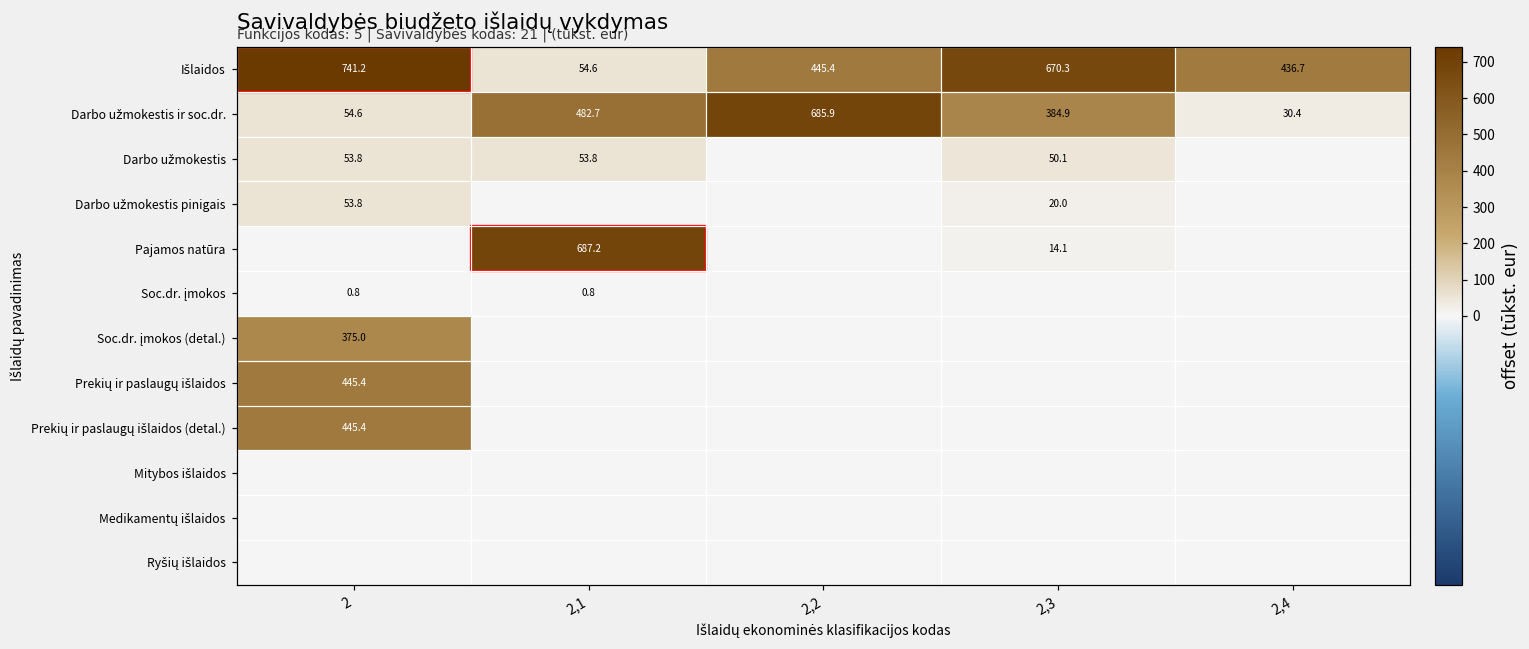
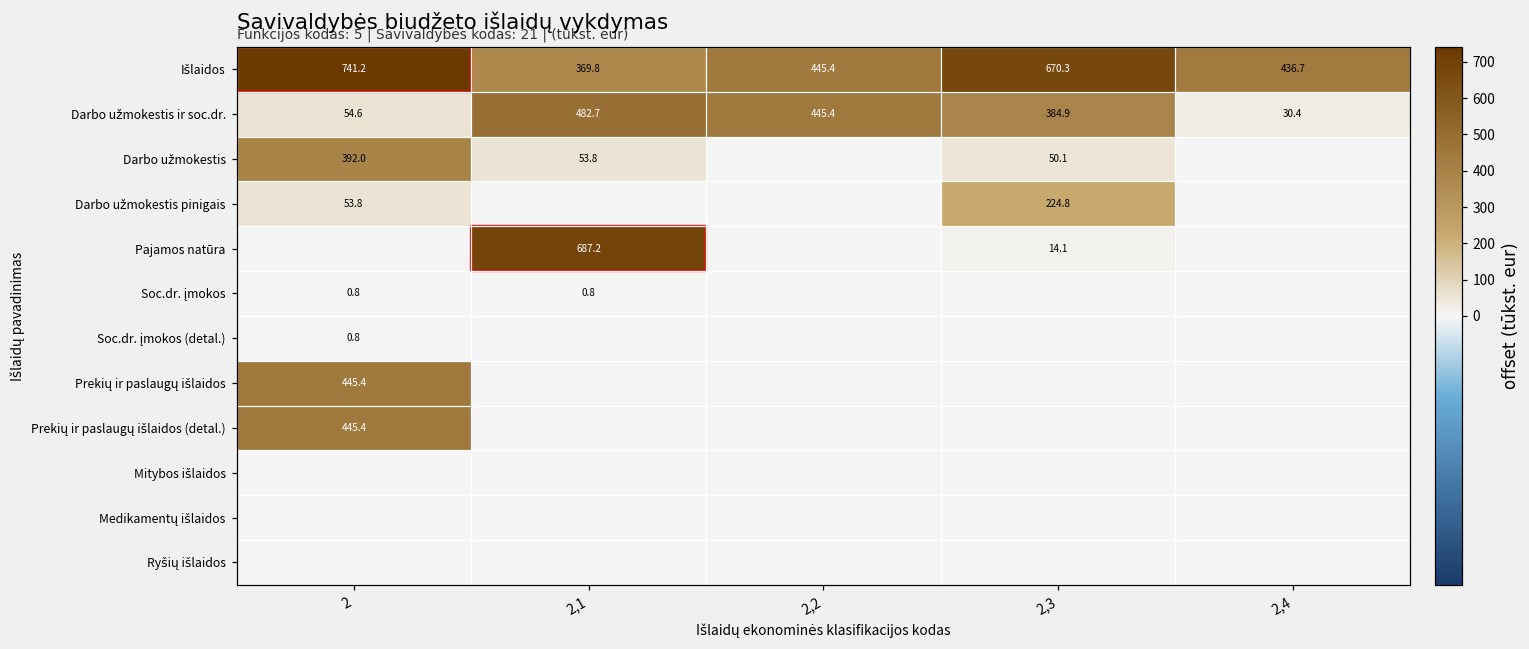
Išlaidos, 2,1: 54.6 -> 369.8
Darbo užmokestis ir soc.dr., 2,2: 685.9 -> 445.4
Darbo užmokestis, 2: 53.8 -> 392.0
Darbo užmokestis pinigais, 2,3: 20.0 -> 224.8
Soc.dr. įmokos (detal.), 2: 375.0 -> 0.8
